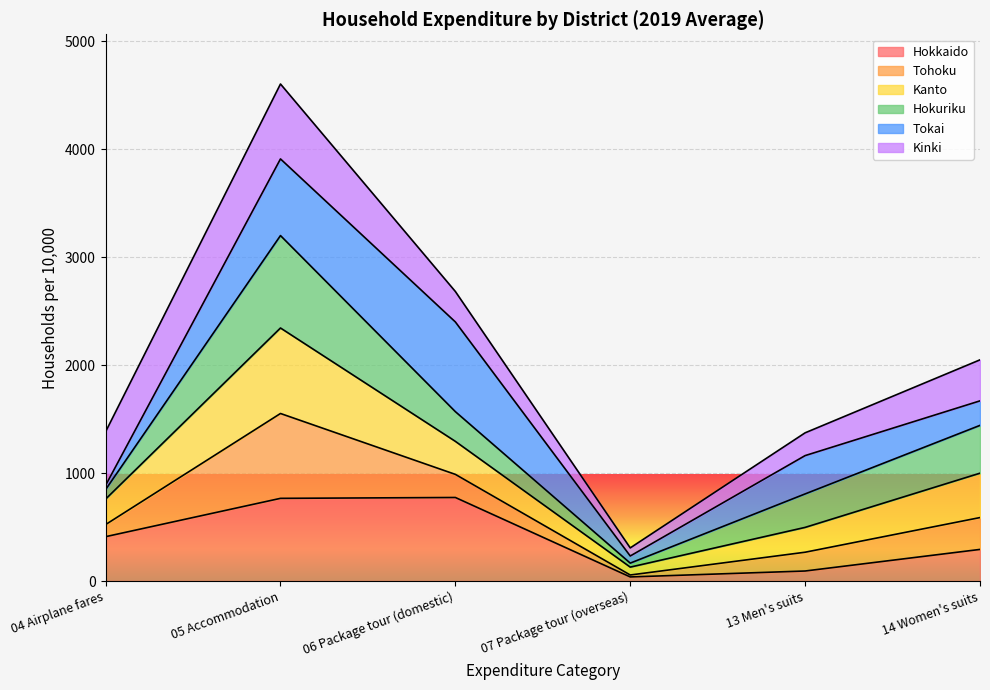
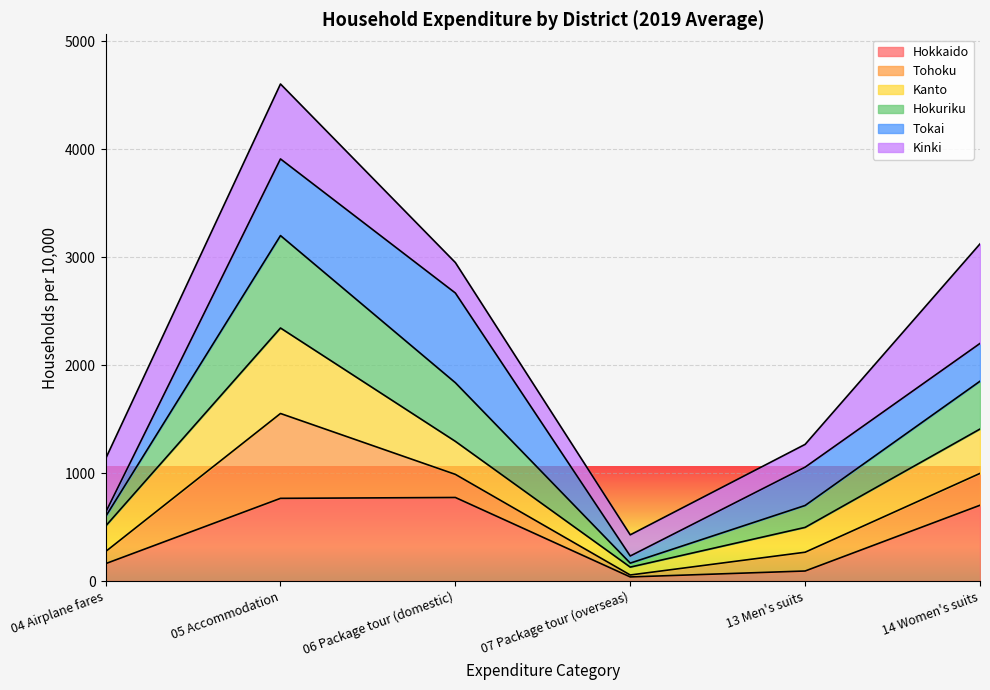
Hokkaido, 04 Airplane fares: 410 -> 160
Hokuriku, 06 Package tour (domestic): 280 -> 540
Kinki, 07 Package tour (overseas): 80 -> 200
Hokuriku, 13 Men's suits: 310 -> 200
Hokkaido, 14 Women's suits: 290 -> 700
Tokai, 14 Women's suits: 230 -> 350
Kinki, 14 Women's suits: 380 -> 920
